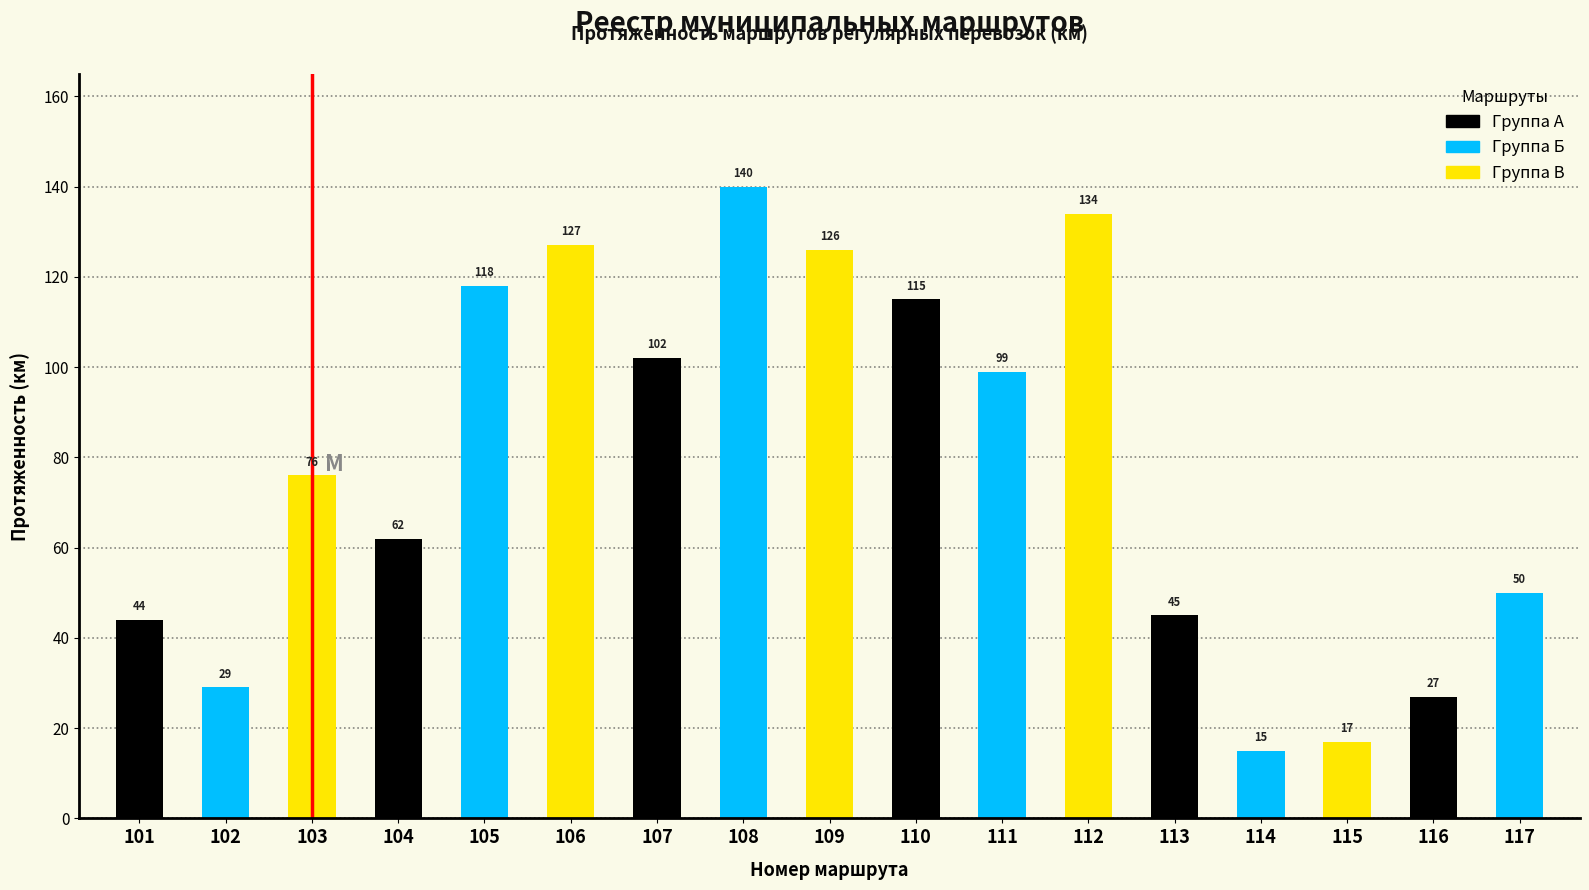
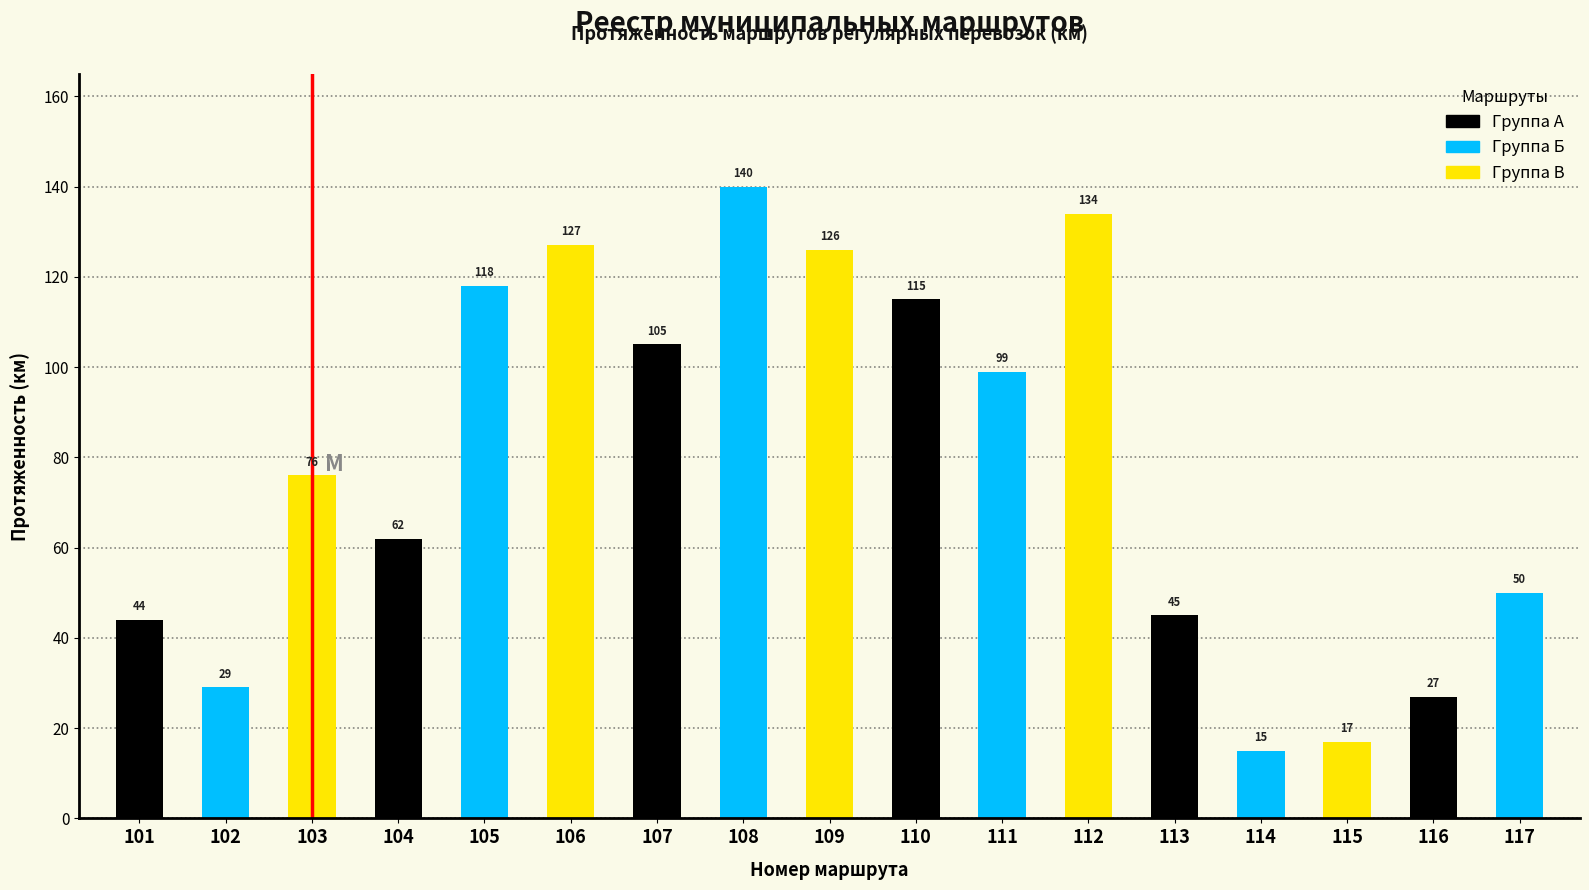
107: 102 -> 105
